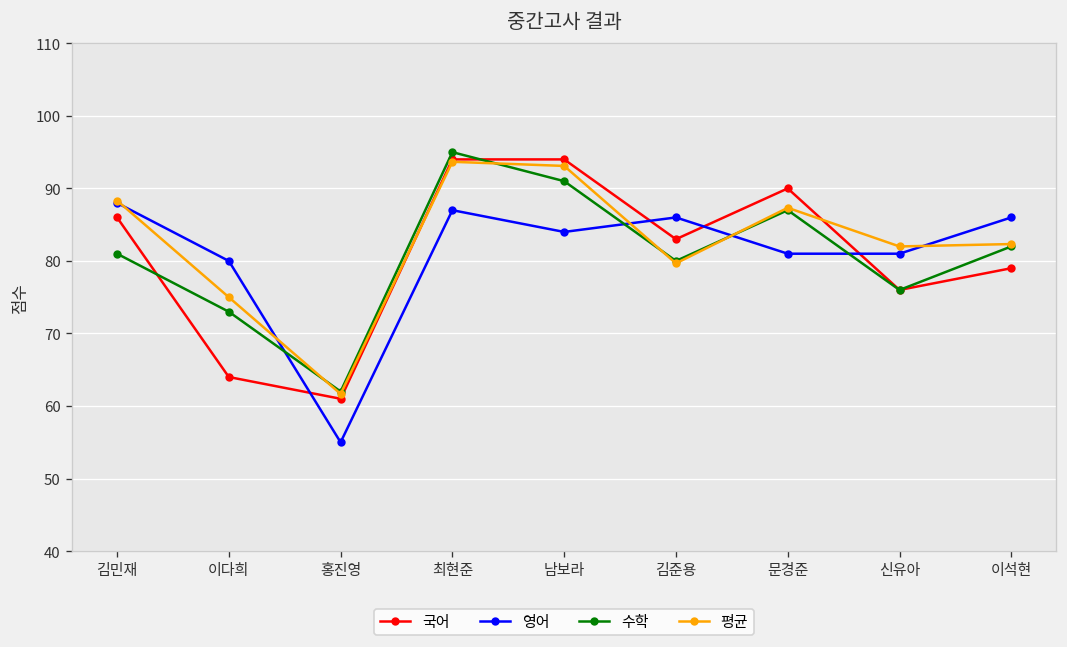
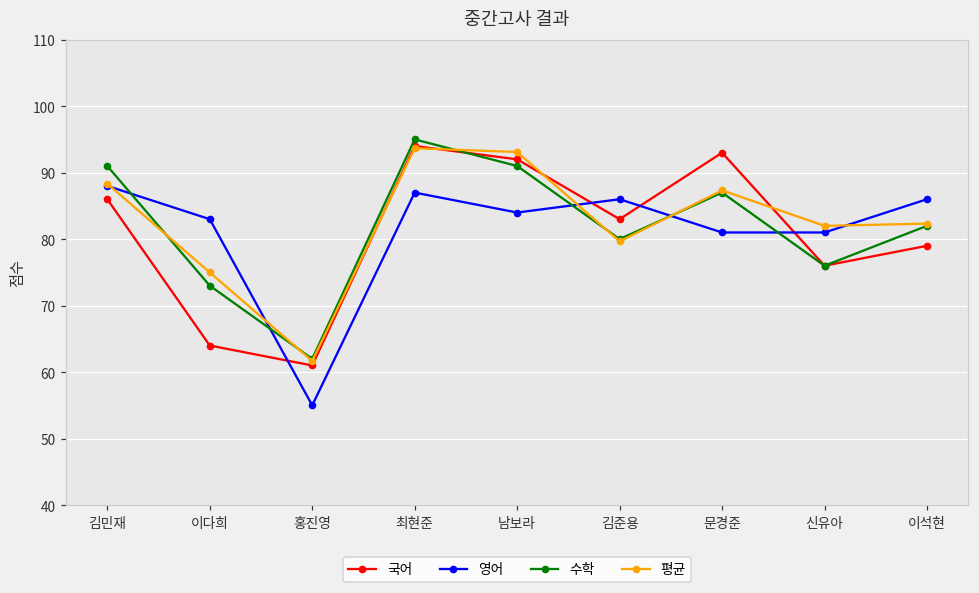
수학, 김민재: 81 -> 91
영어, 이다희: 80 -> 83
국어, 남보라: 94 -> 92
국어, 문경준: 90 -> 93
